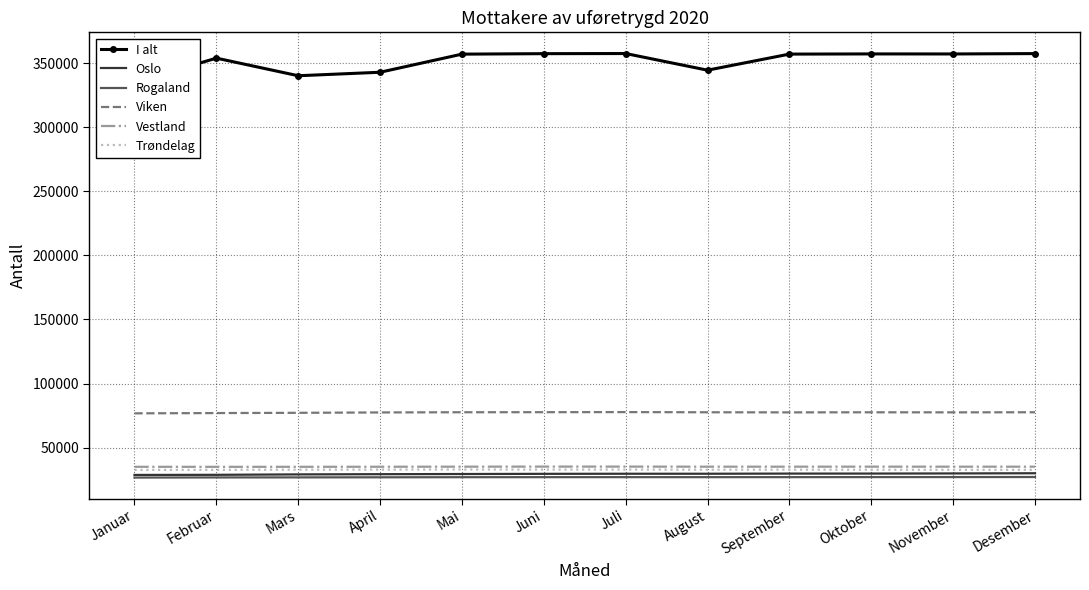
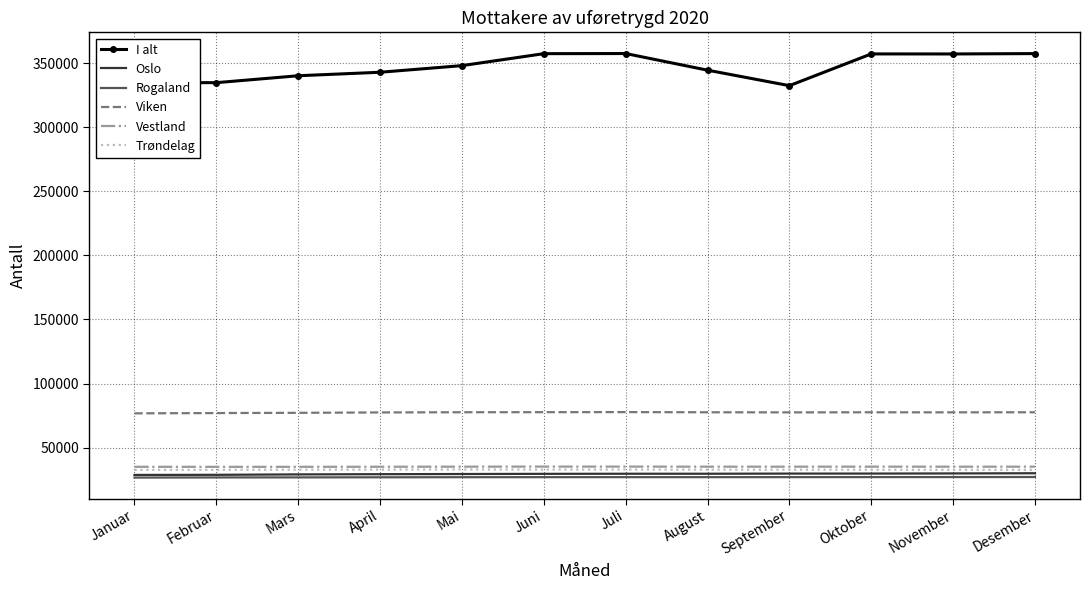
I alt, Februar: 354000 -> 335000
I alt, Mai: 357000 -> 348000
I alt, September: 357000 -> 333000
